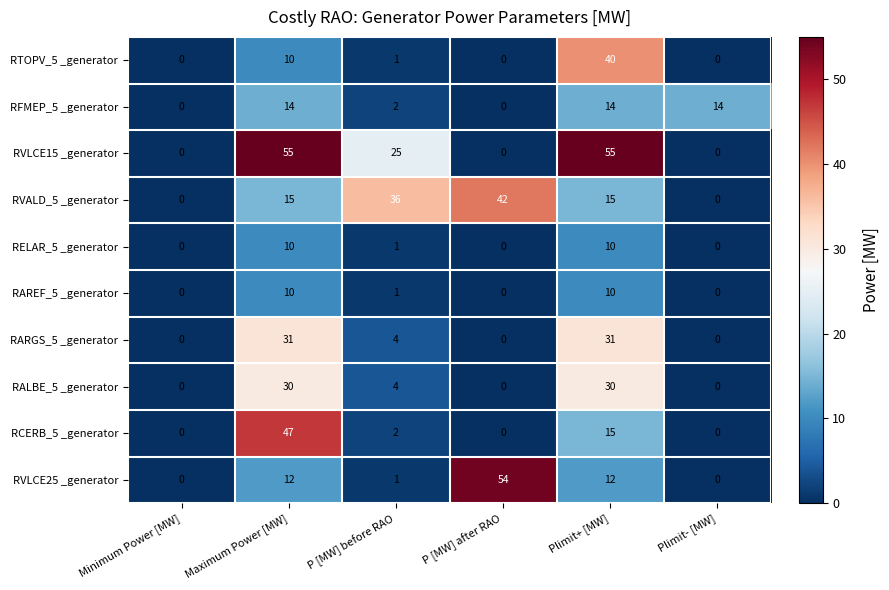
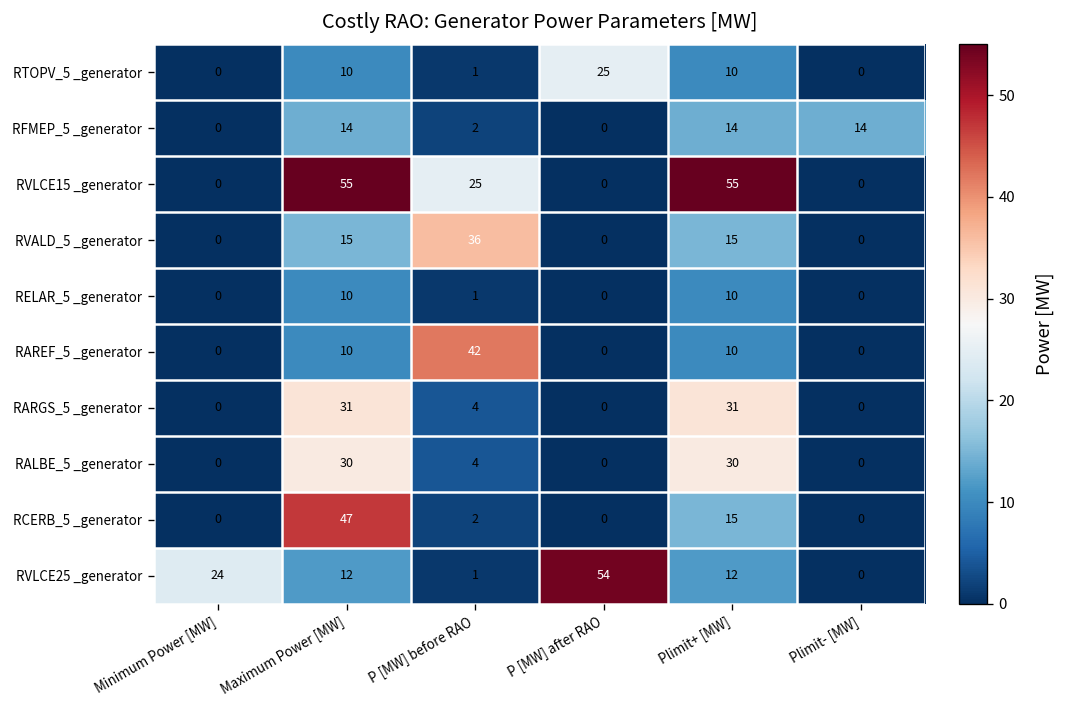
RTOPV_5 _generator, P [MW] after RAO: 0 -> 25
RTOPV_5 _generator, Plimit+ [MW]: 40 -> 10
RVALD_5 _generator, P [MW] after RAO: 42 -> 0
RAREF_5 _generator, P [MW] before RAO: 1 -> 42
RVLCE25 _generator, Minimum Power [MW]: 0 -> 24
